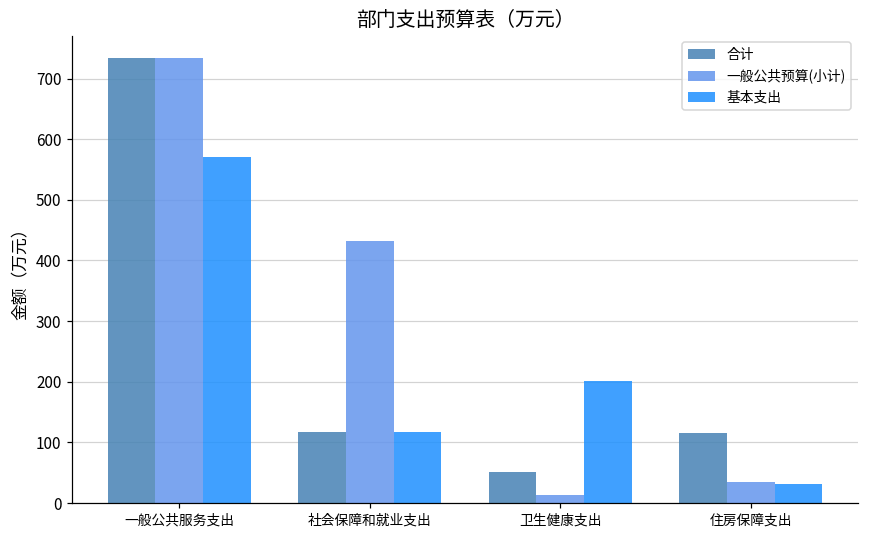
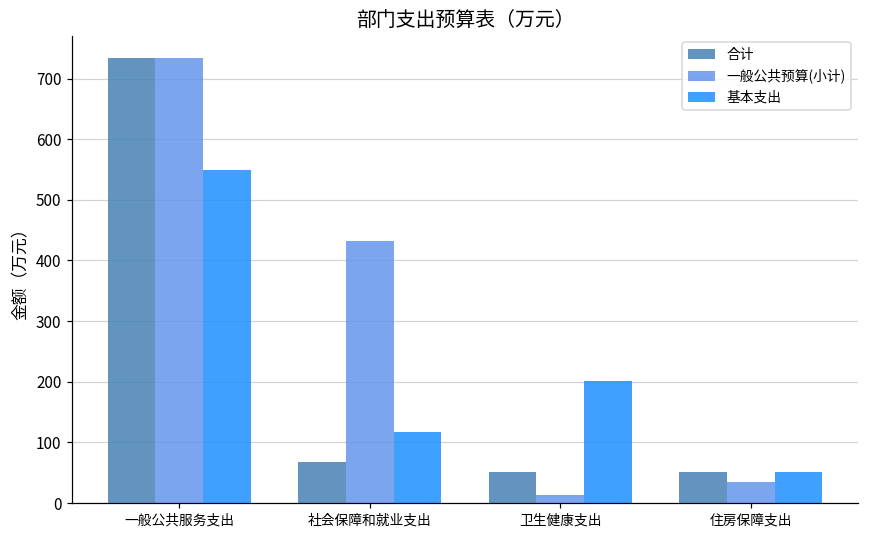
基本支出, 一般公共服务支出: 570 -> 550
合计, 社会保障和就业支出: 120 -> 70
合计, 住房保障支出: 120 -> 50
基本支出, 住房保障支出: 30 -> 50
